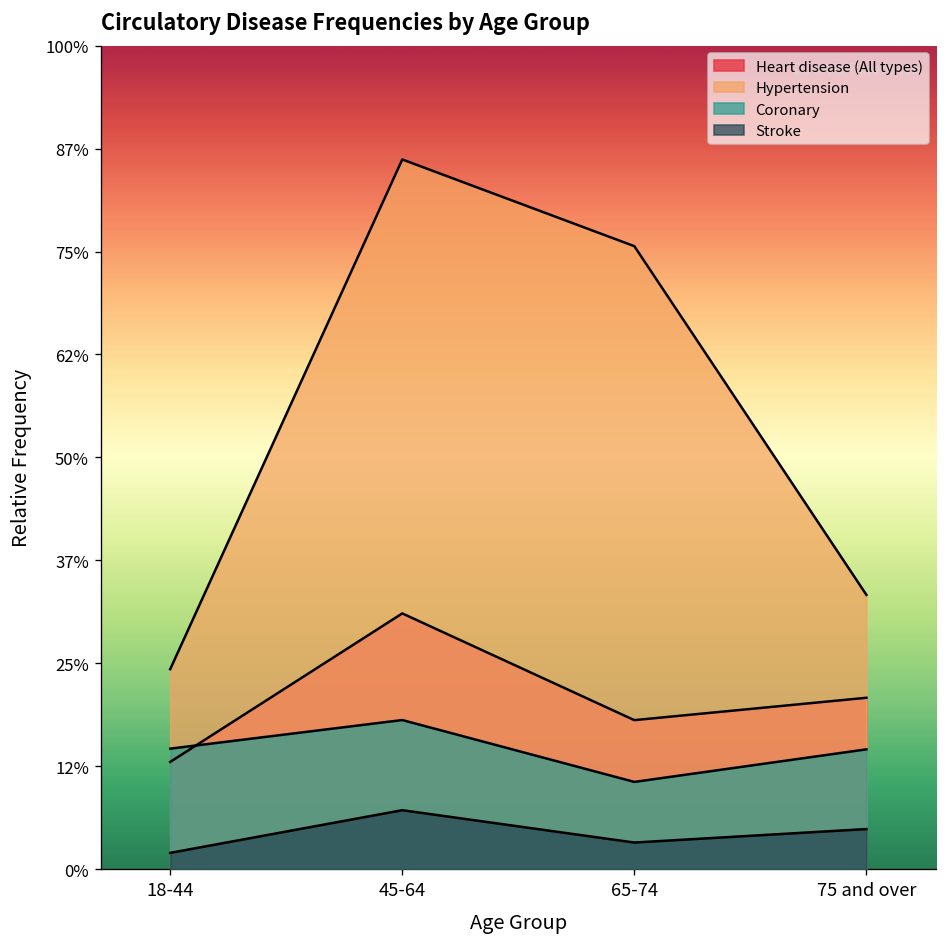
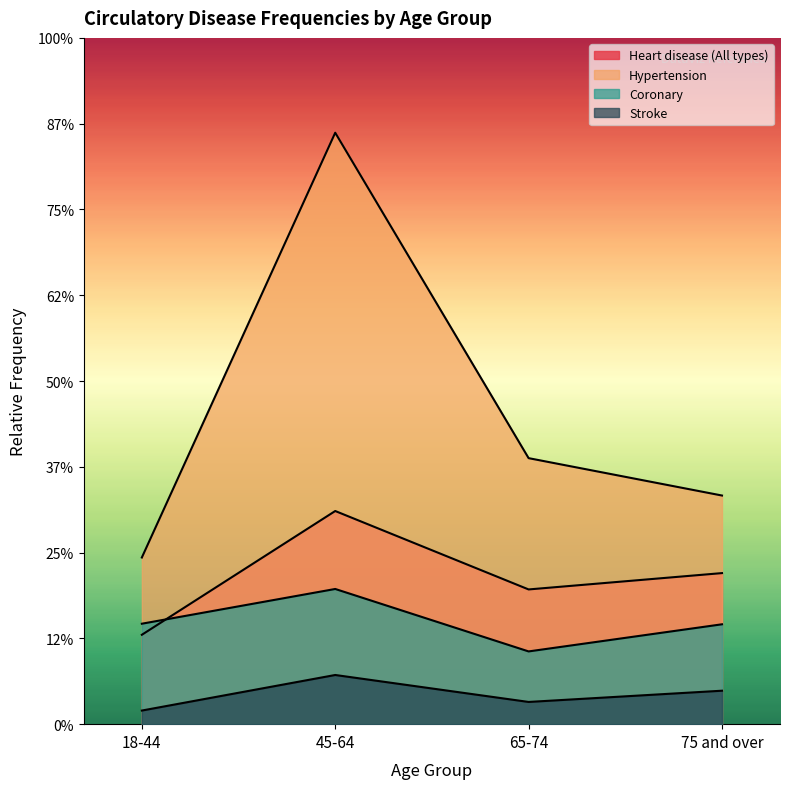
Coronary, 45-64: 18% -> 20%
Heart disease (All types), 65-74: 18% -> 20%
Hypertension, 65-74: 76% -> 39%
Heart disease (All types), 75 and over: 21% -> 22%
